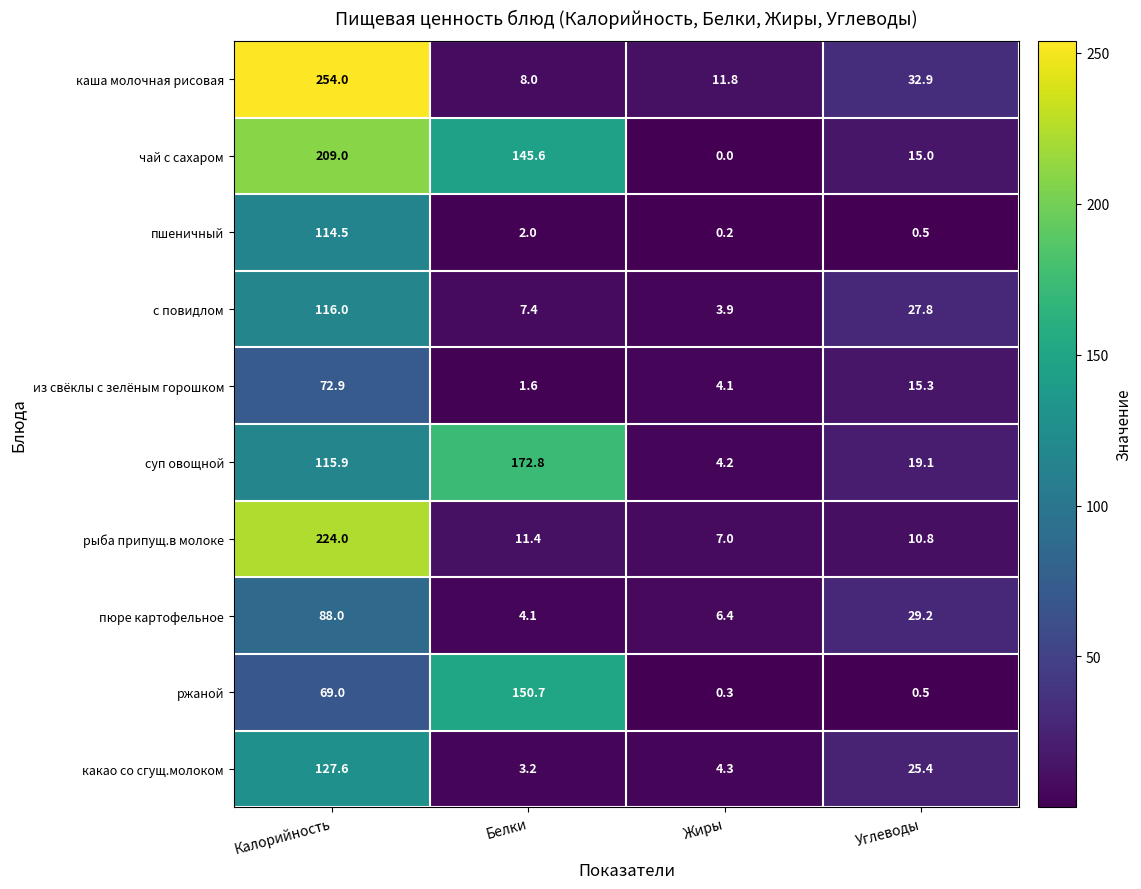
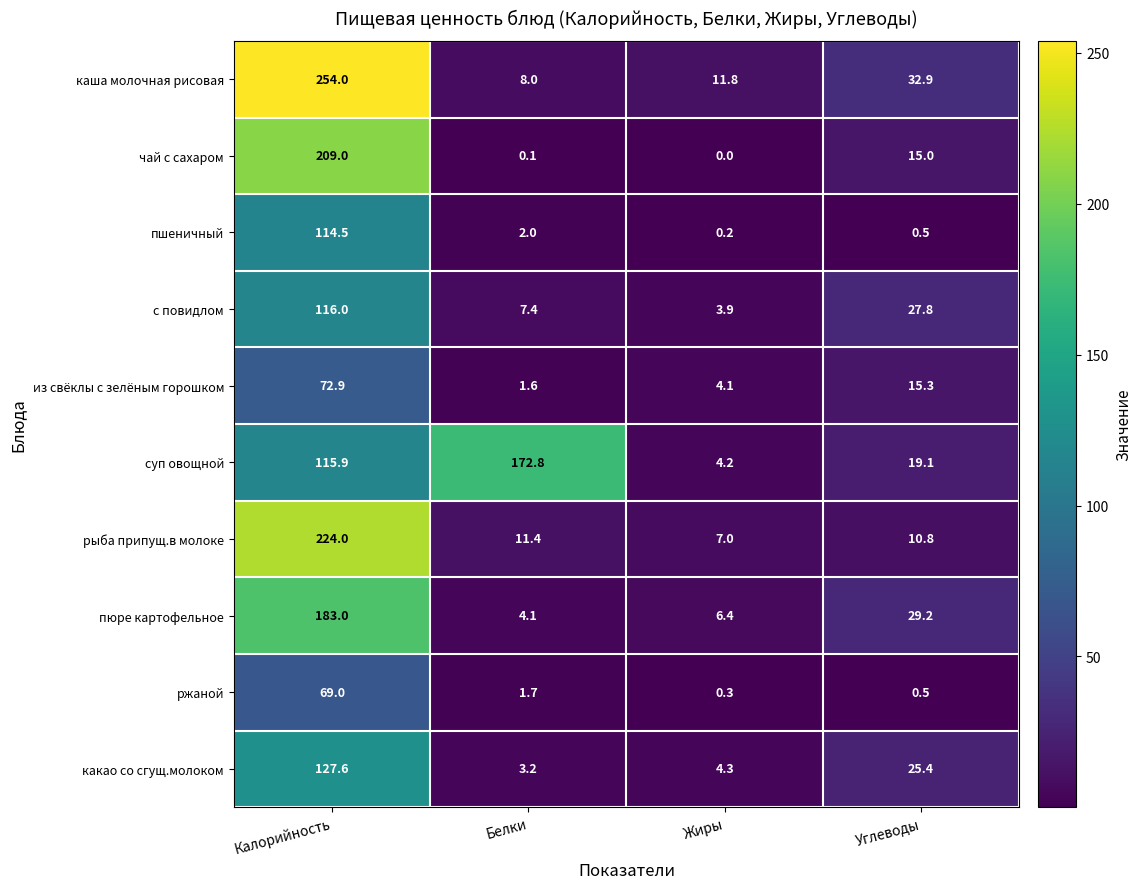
чай с сахаром, Белки: 145.6 -> 0.1
пюре картофельное, Калорийность: 88.0 -> 183.0
ржаной, Белки: 150.7 -> 1.7
